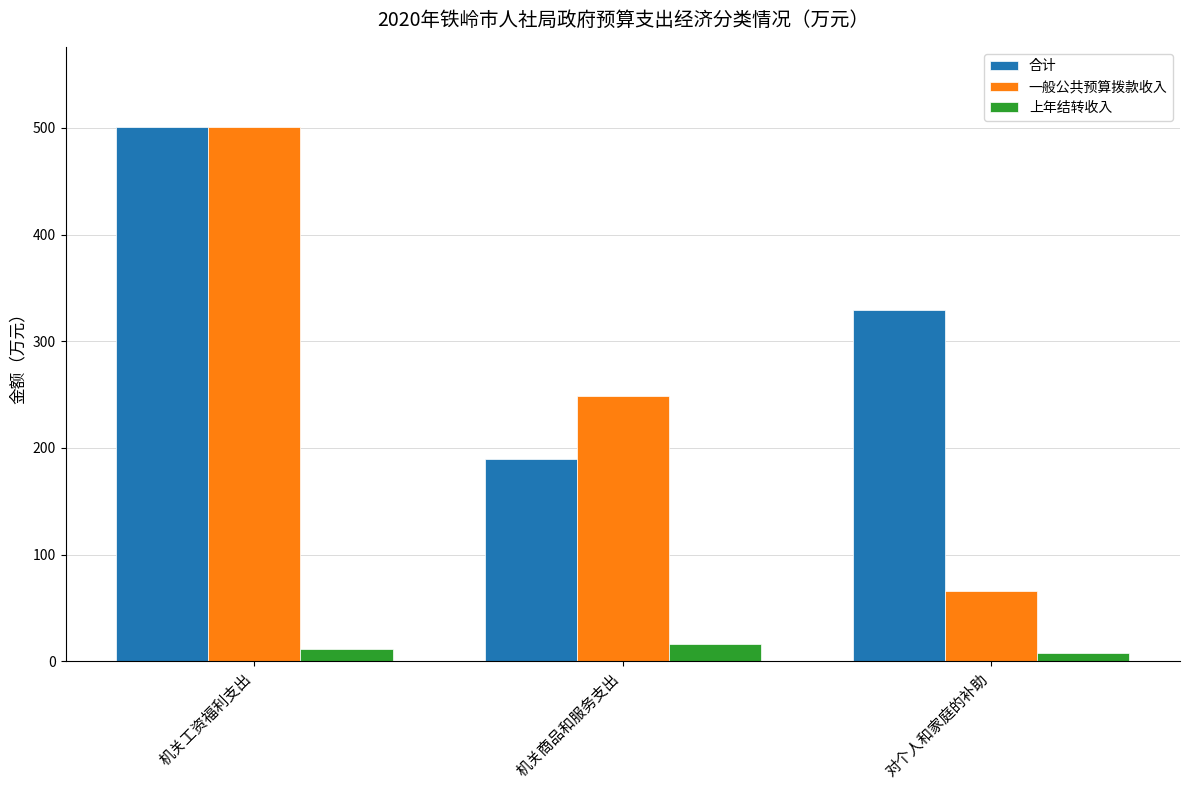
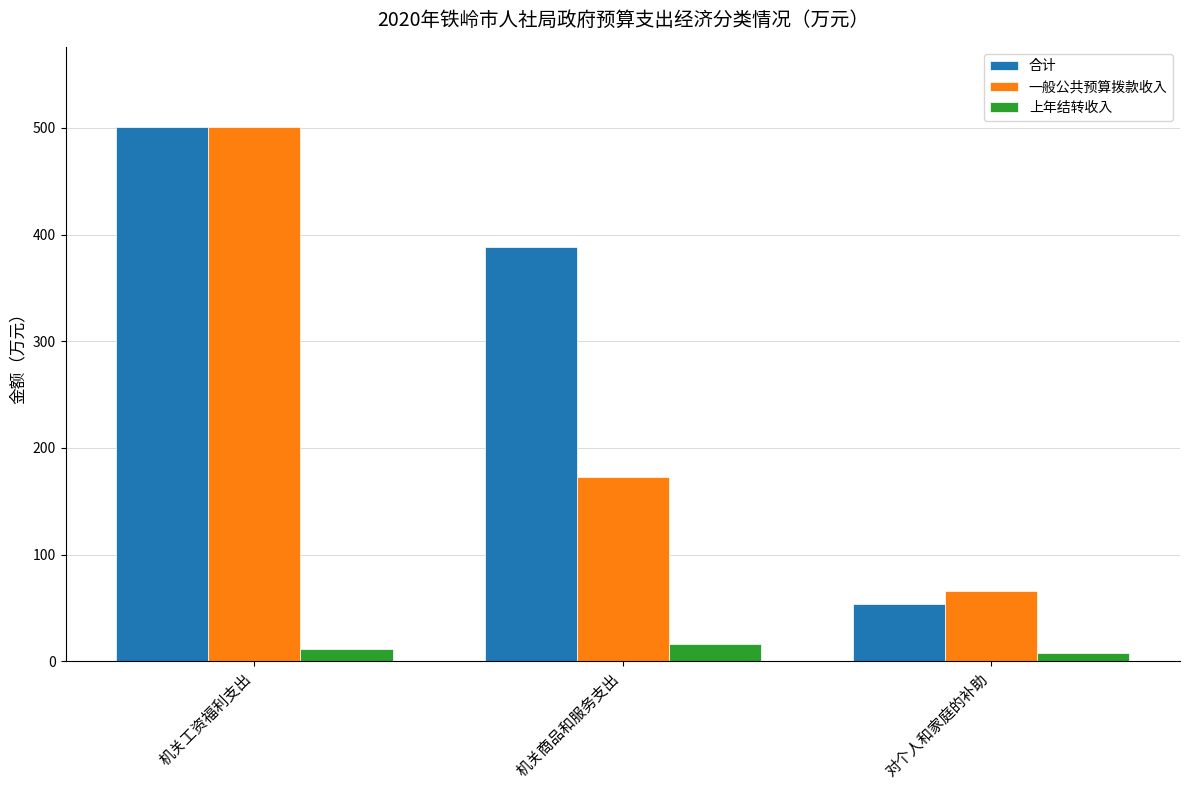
合计, 机关商品和服务支出: 190 -> 389
一般公共预算拨款收入, 机关商品和服务支出: 249 -> 173
合计, 对个人和家庭的补助: 329 -> 53
